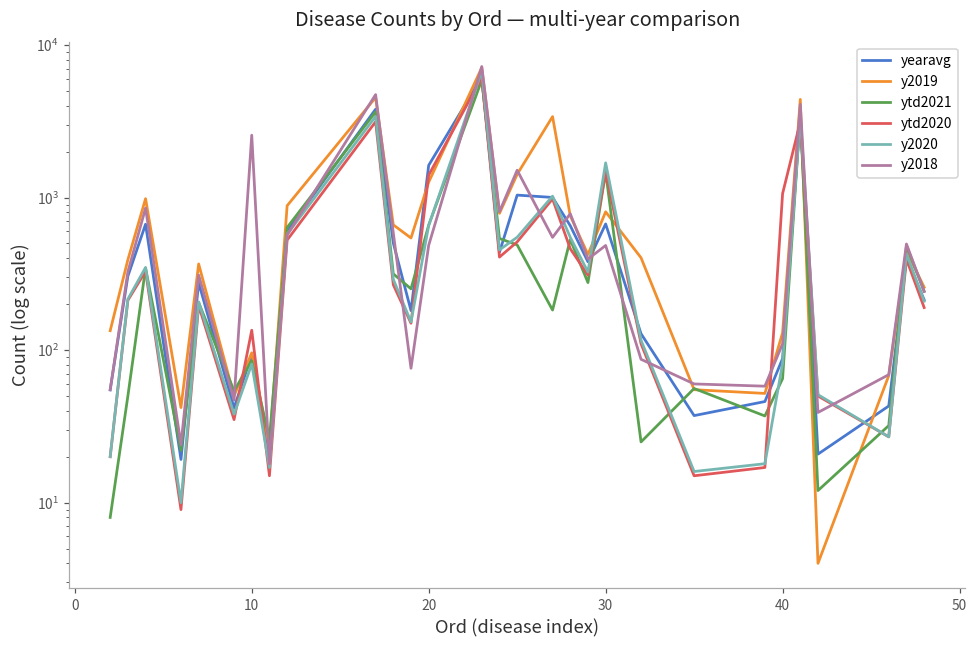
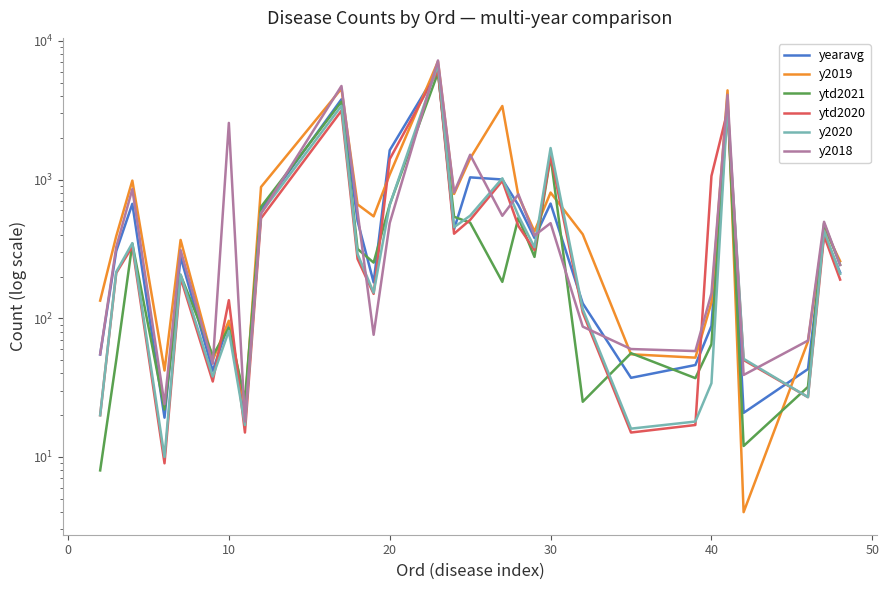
y2019, 20: 1300 -> 1100
y2020, 40: 80 -> 34
y2018, 40: 110 -> 150
